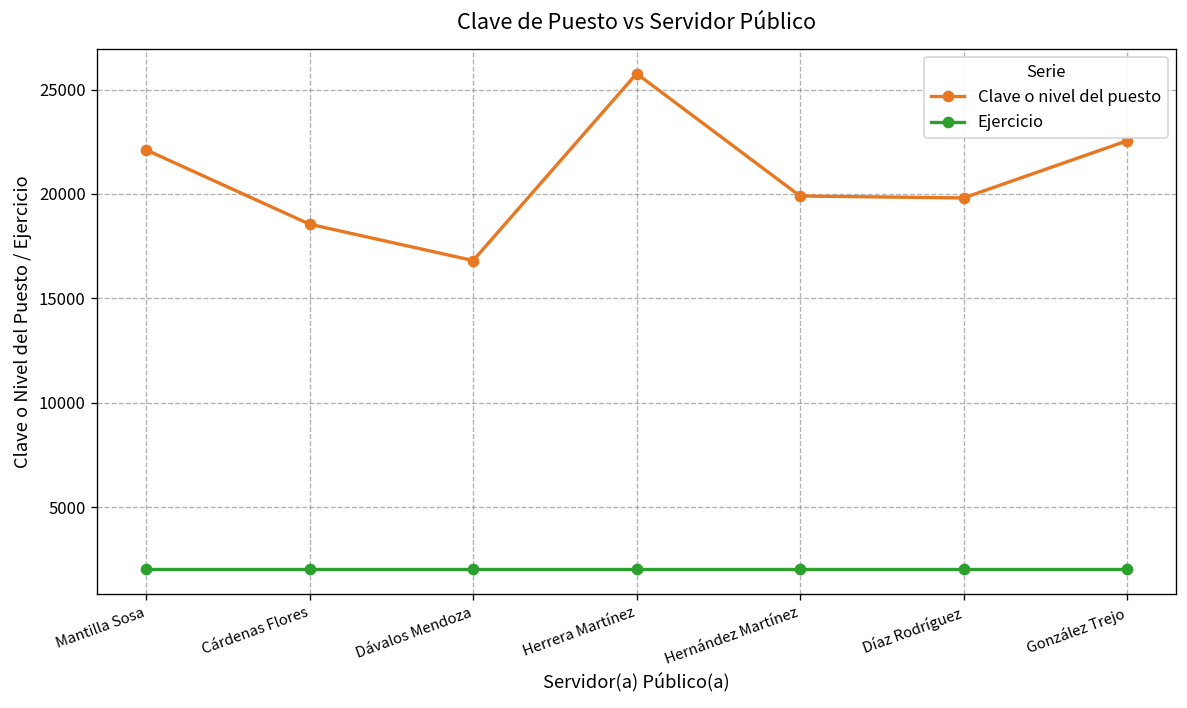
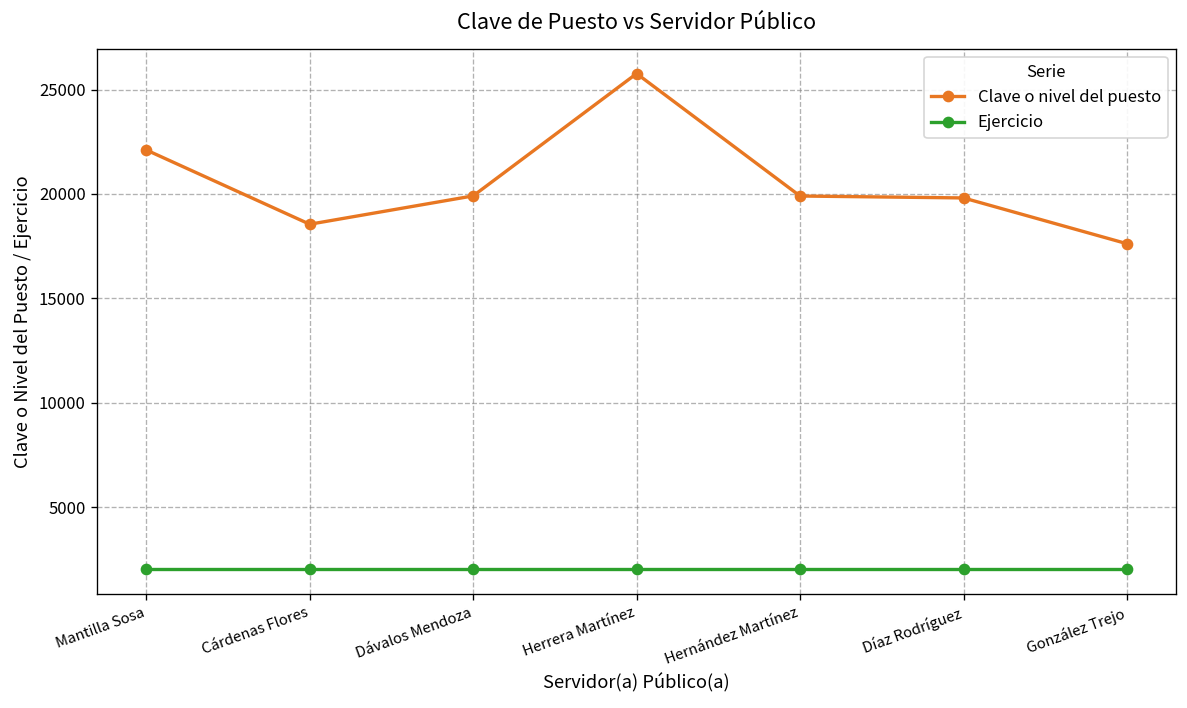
Clave o nivel del puesto, Dávalos Mendoza: 16800 -> 19900
Clave o nivel del puesto, González Trejo: 22500 -> 17600
